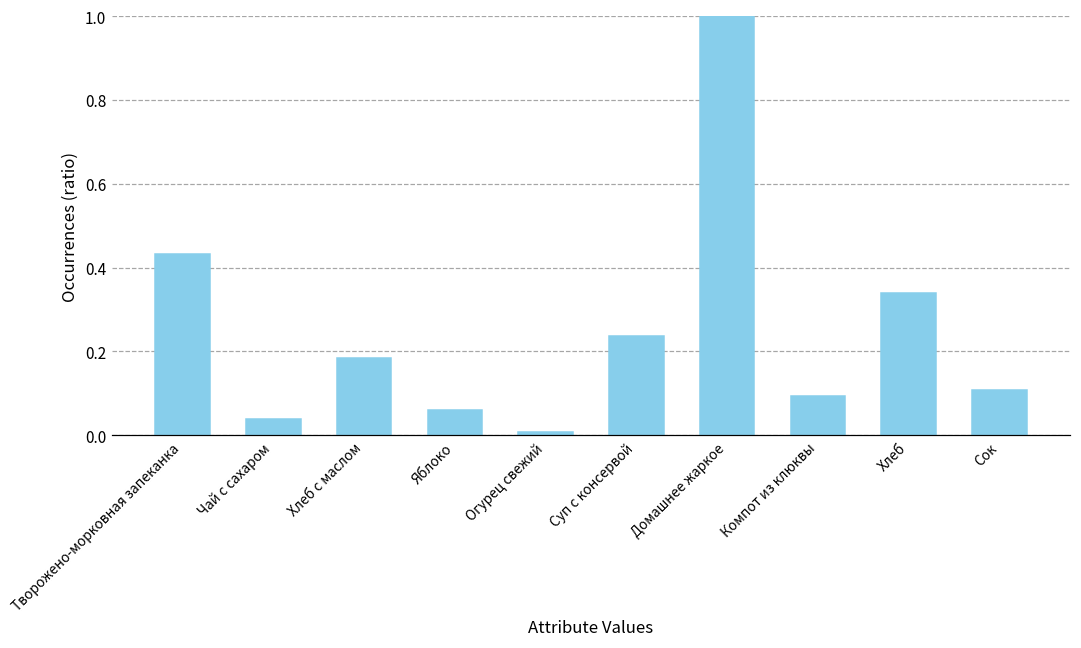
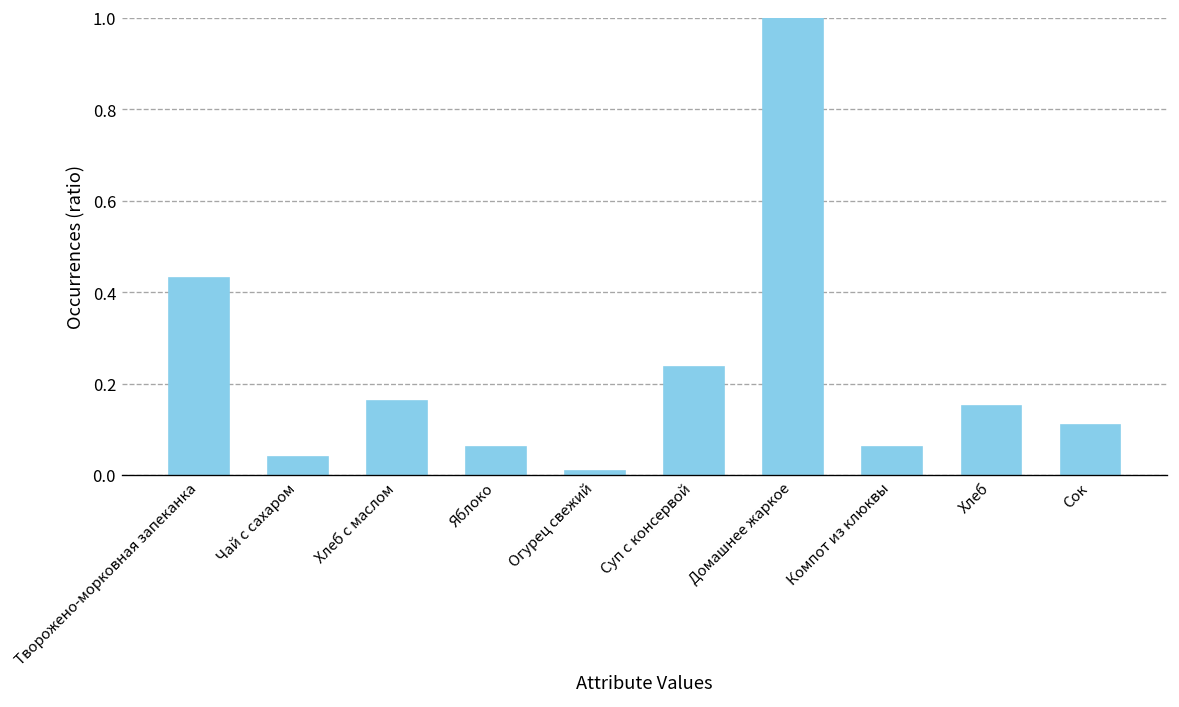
Хлеб с маслом: 0.18 -> 0.16
Компот из клюквы: 0.09 -> 0.06
Хлеб: 0.34 -> 0.15
